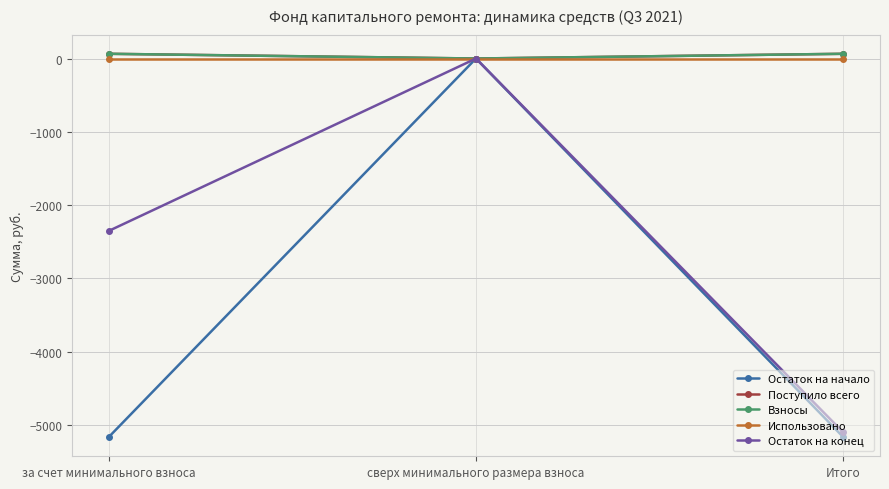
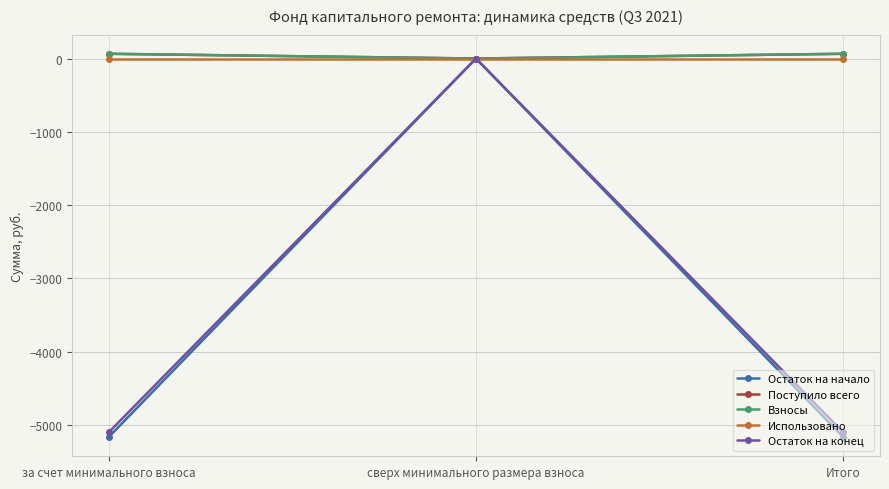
Остаток на конец, за счет минимального взноса: -2400 -> -5100
